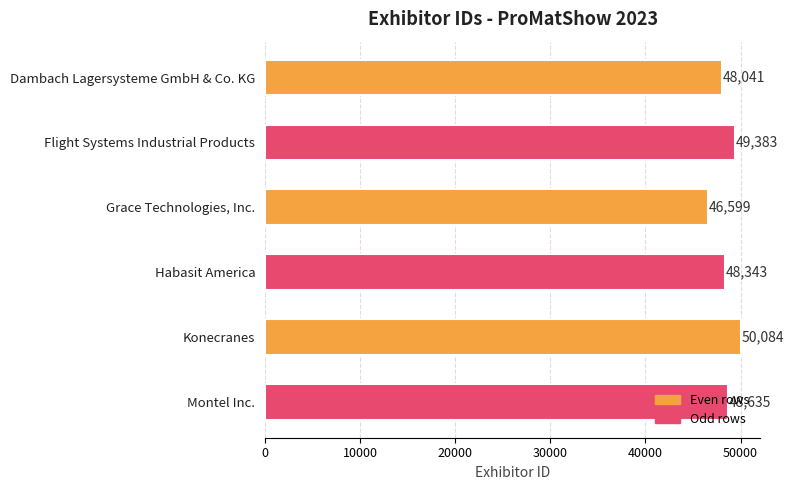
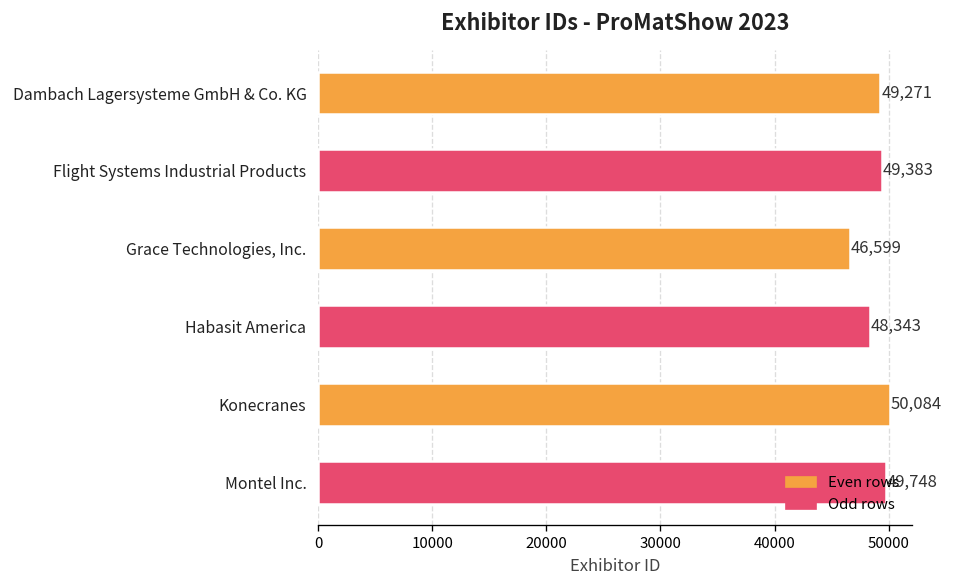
Dambach Lagersysteme GmbH & Co. KG: 48,041 -> 49,271
Montel Inc.: 48,635 -> 49,748
